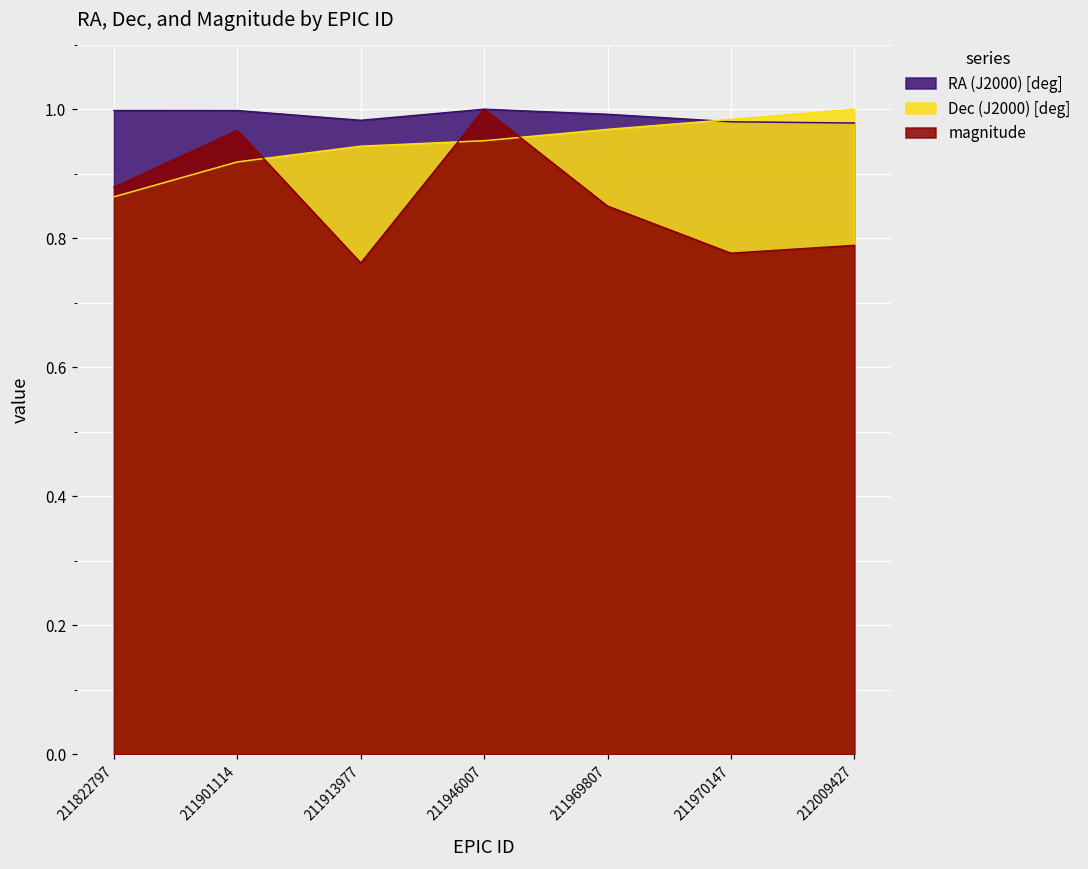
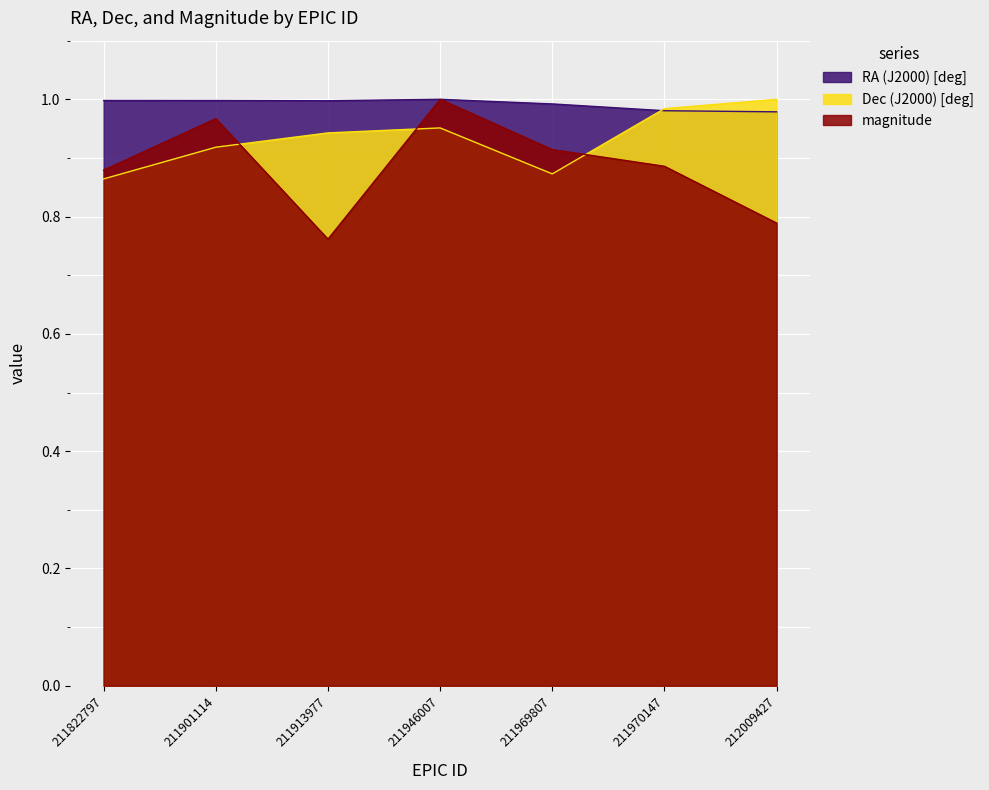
RA (J2000) [deg], 211913977: 0.98 -> 1.00
Dec (J2000) [deg], 211969807: 0.97 -> 0.87
magnitude, 211969807: 0.85 -> 0.91
magnitude, 211970147: 0.78 -> 0.89
